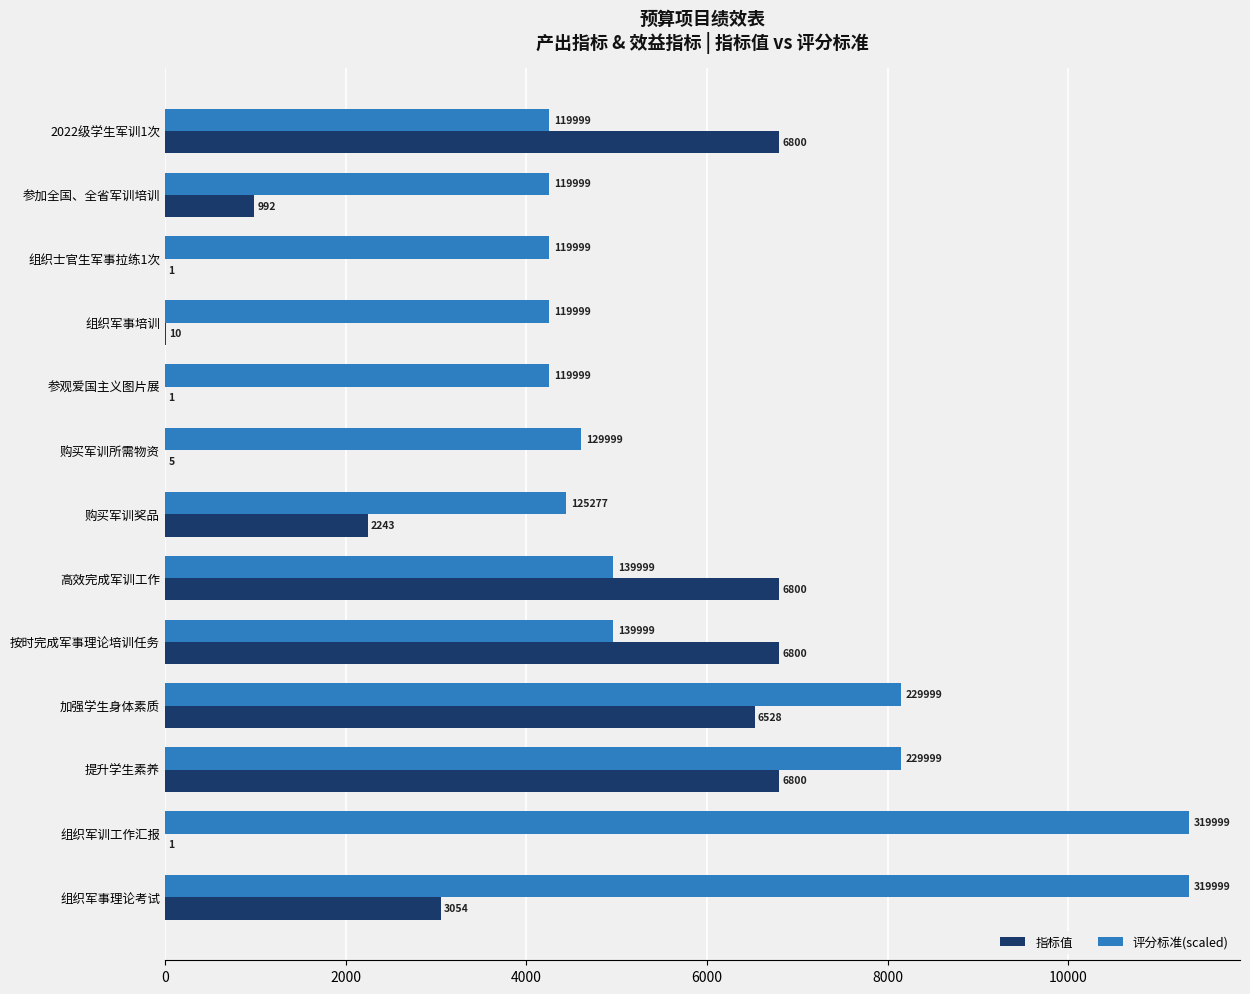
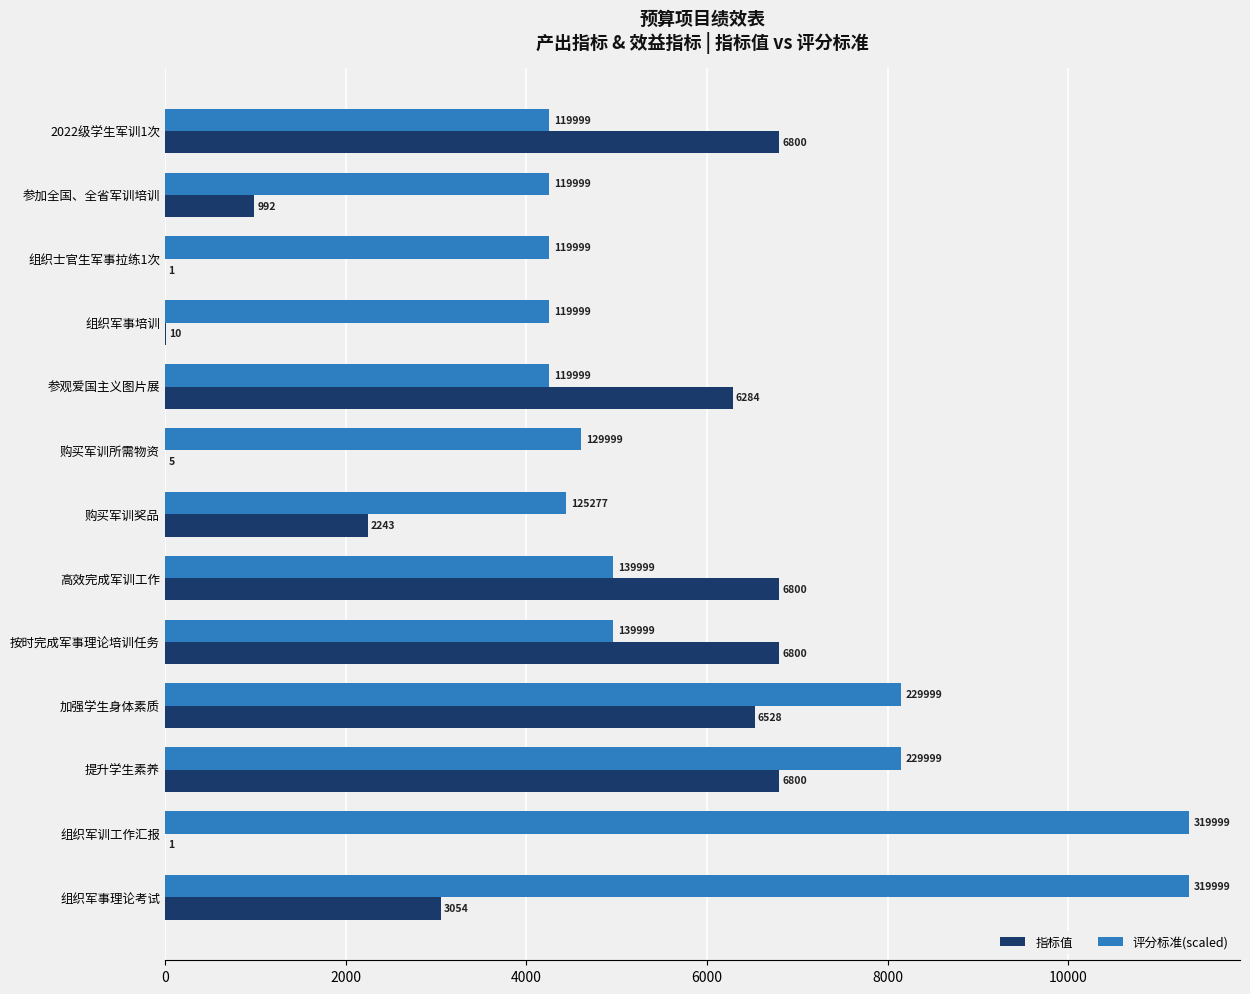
指标值, 参观爱国主义图片展: 1 -> 6284
